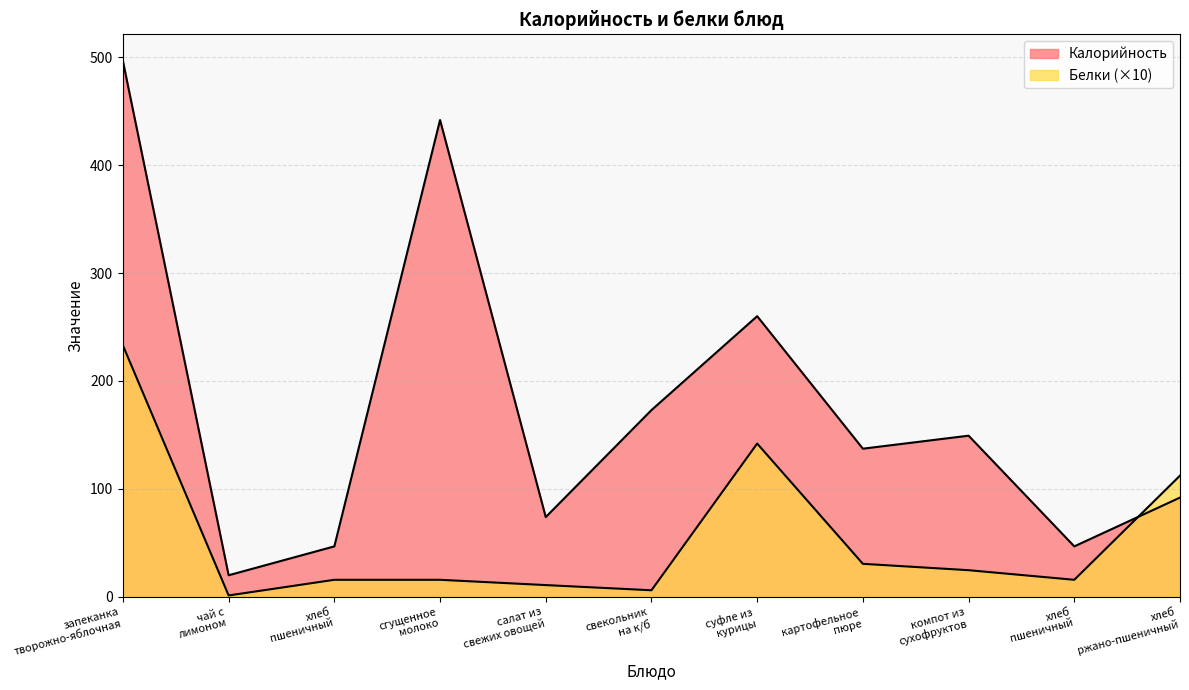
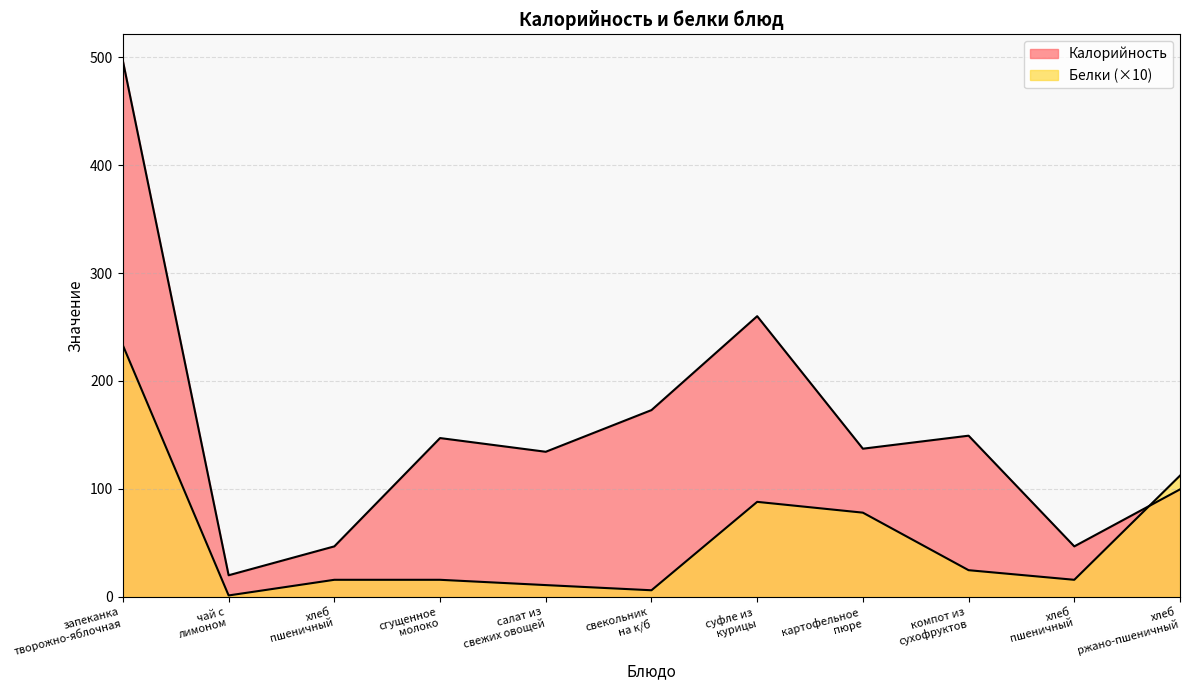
Калорийность, сгущенное молоко: 442 -> 147
Калорийность, салат из свежих овощей: 74 -> 134
Белки (×10), суфле из курицы: 142 -> 88
Белки (×10), картофельное пюре: 31 -> 78
Калорийность, хлеб ржано-пшеничный: 92 -> 100
